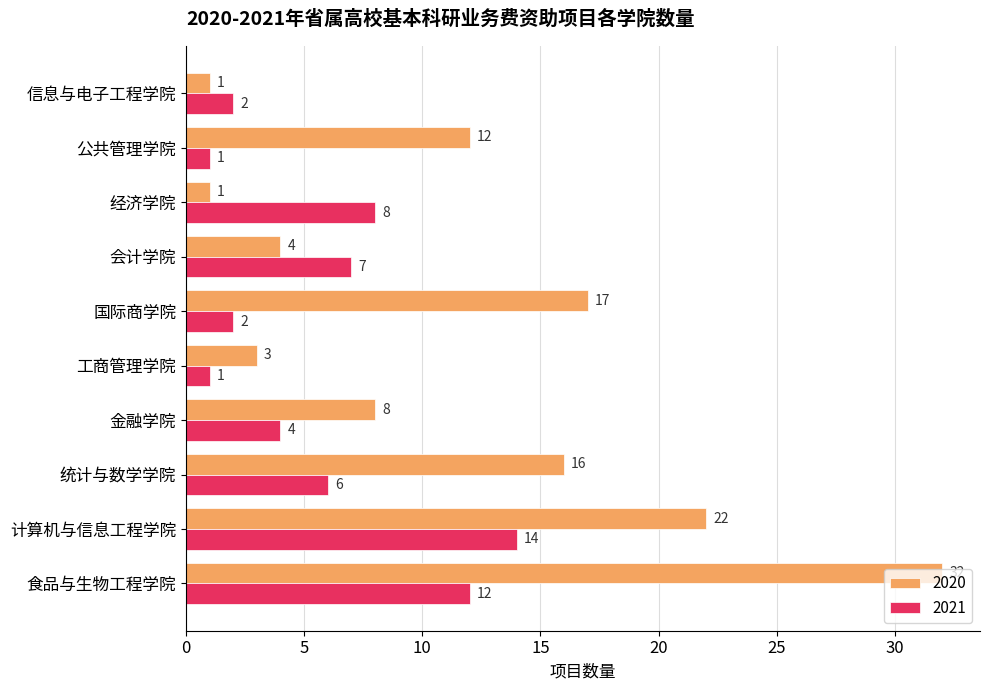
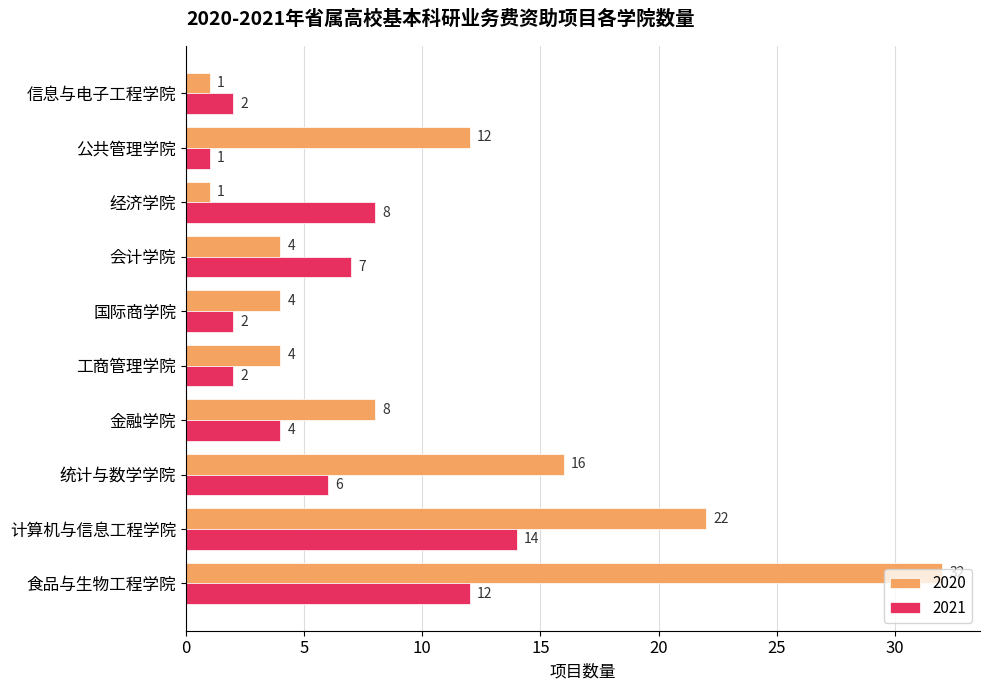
2020, 国际商学院: 17 -> 4
2020, 工商管理学院: 3 -> 4
2021, 工商管理学院: 1 -> 2
